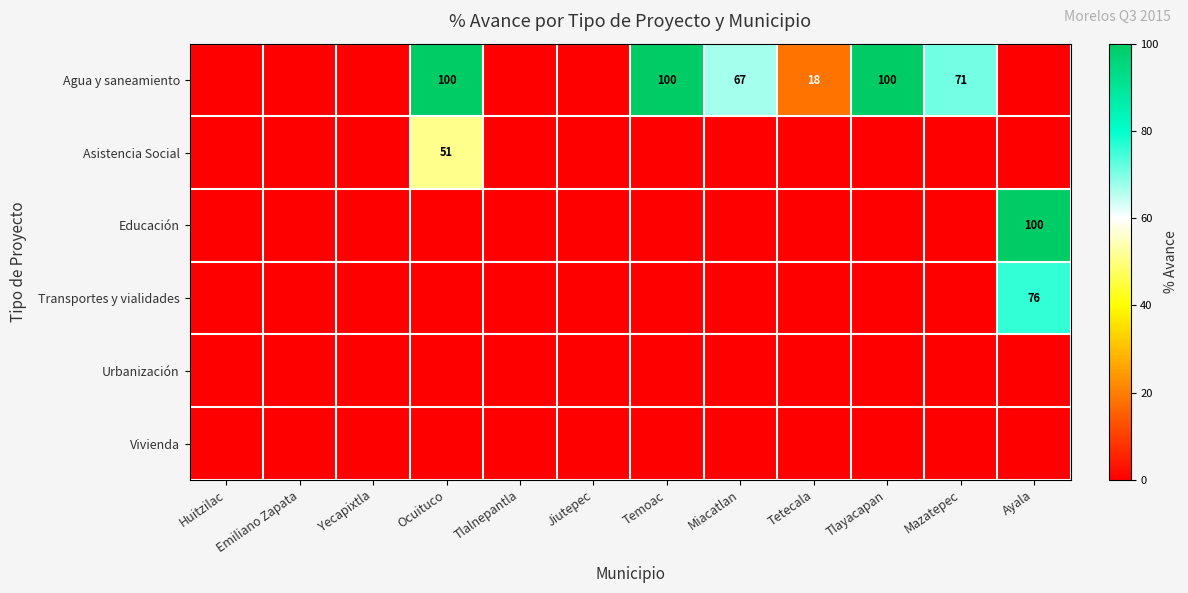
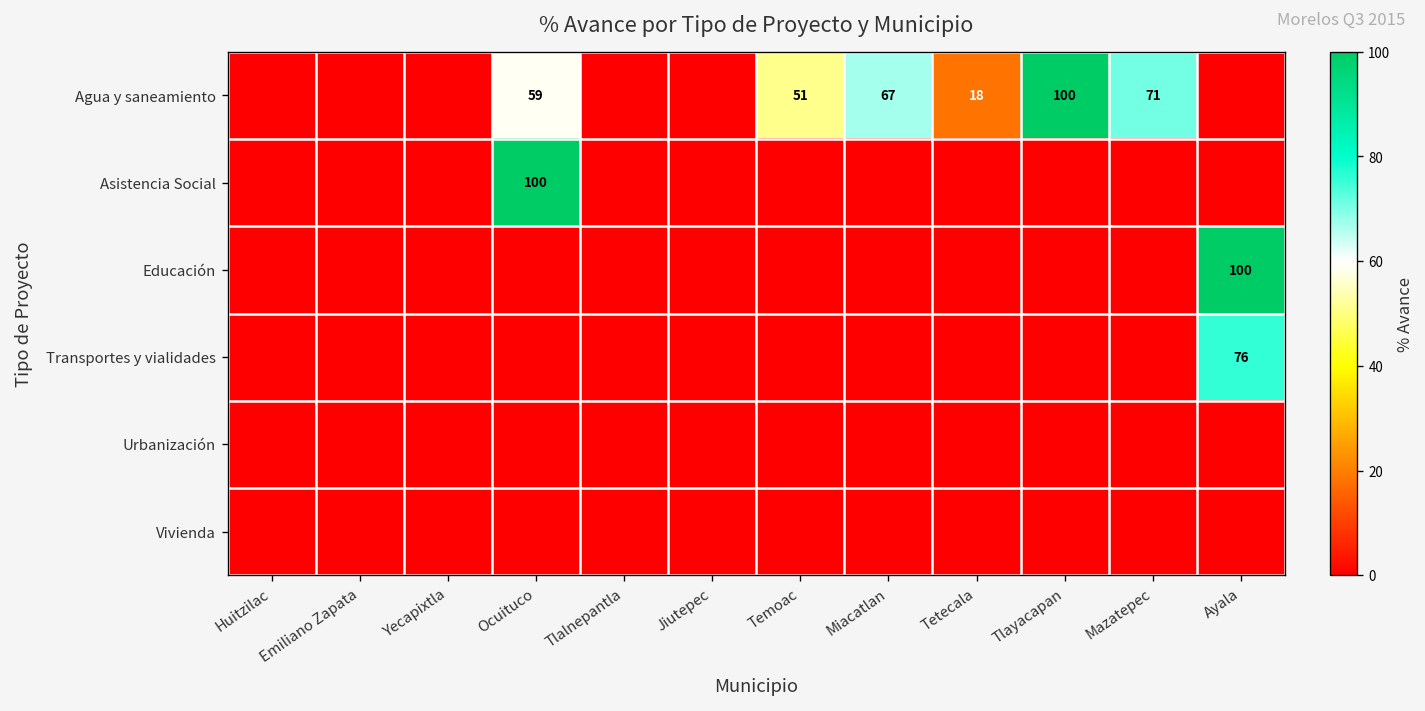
Agua y saneamiento, Ocuituco: 100 -> 59
Agua y saneamiento, Temoac: 100 -> 51
Asistencia Social, Ocuituco: 51 -> 100
